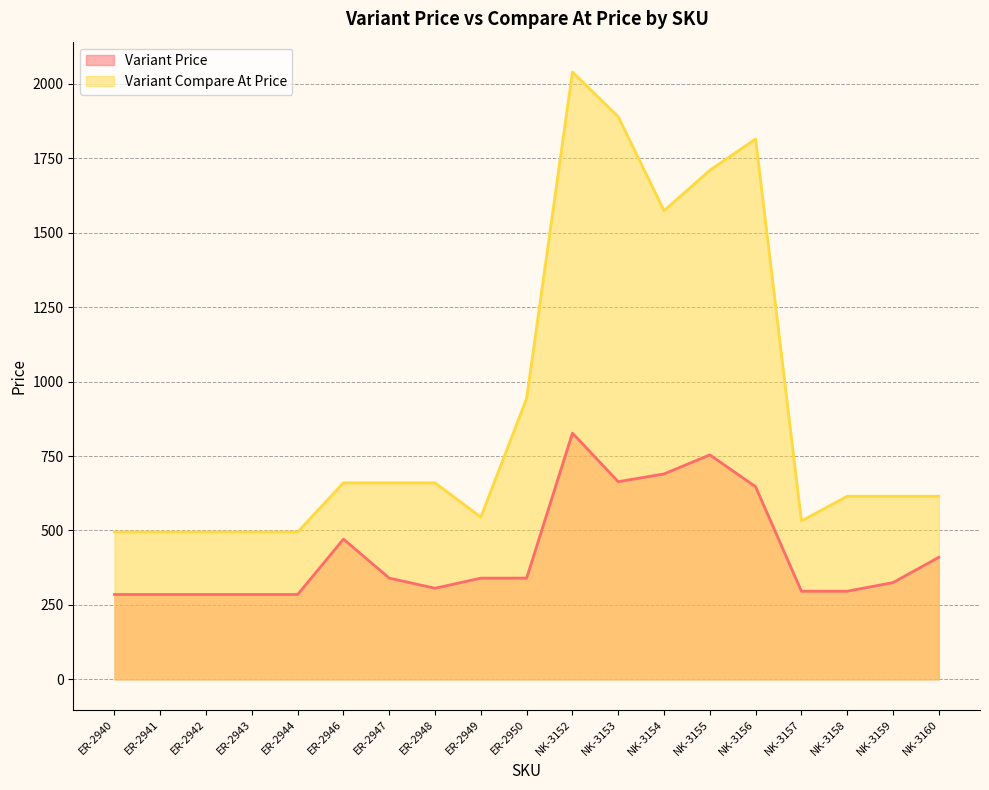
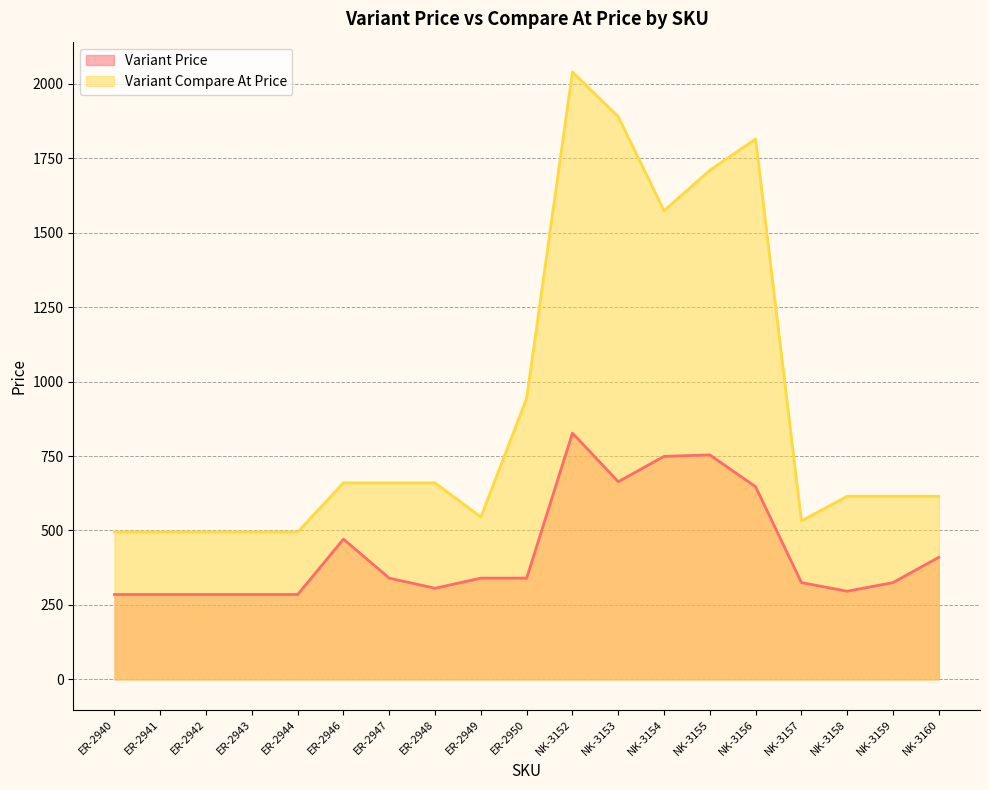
Variant Price, NK-3154: 690 -> 750
Variant Price, NK-3157: 300 -> 330
